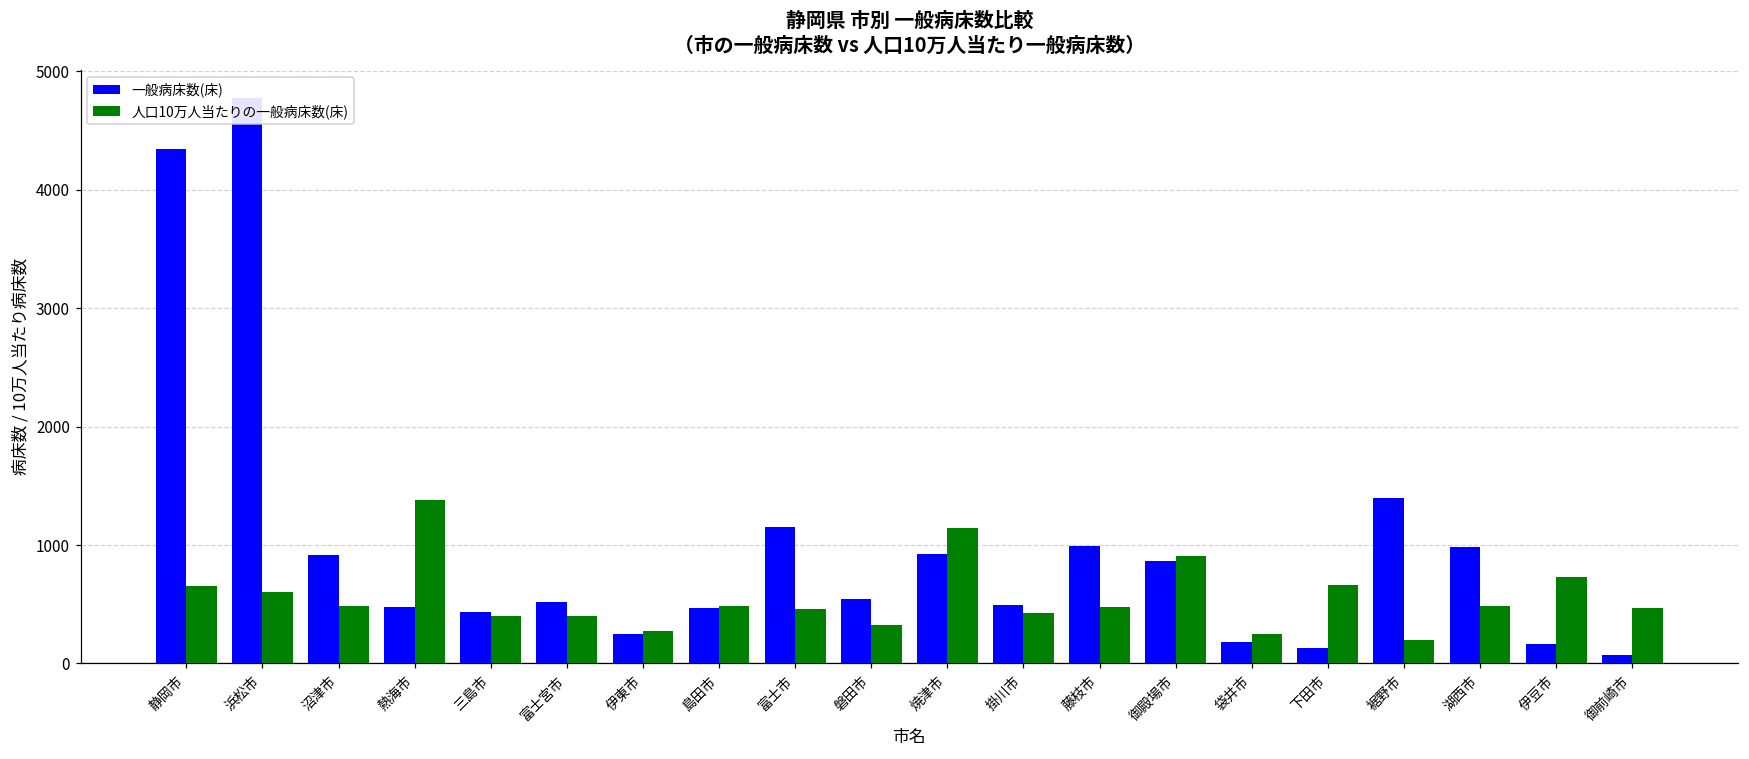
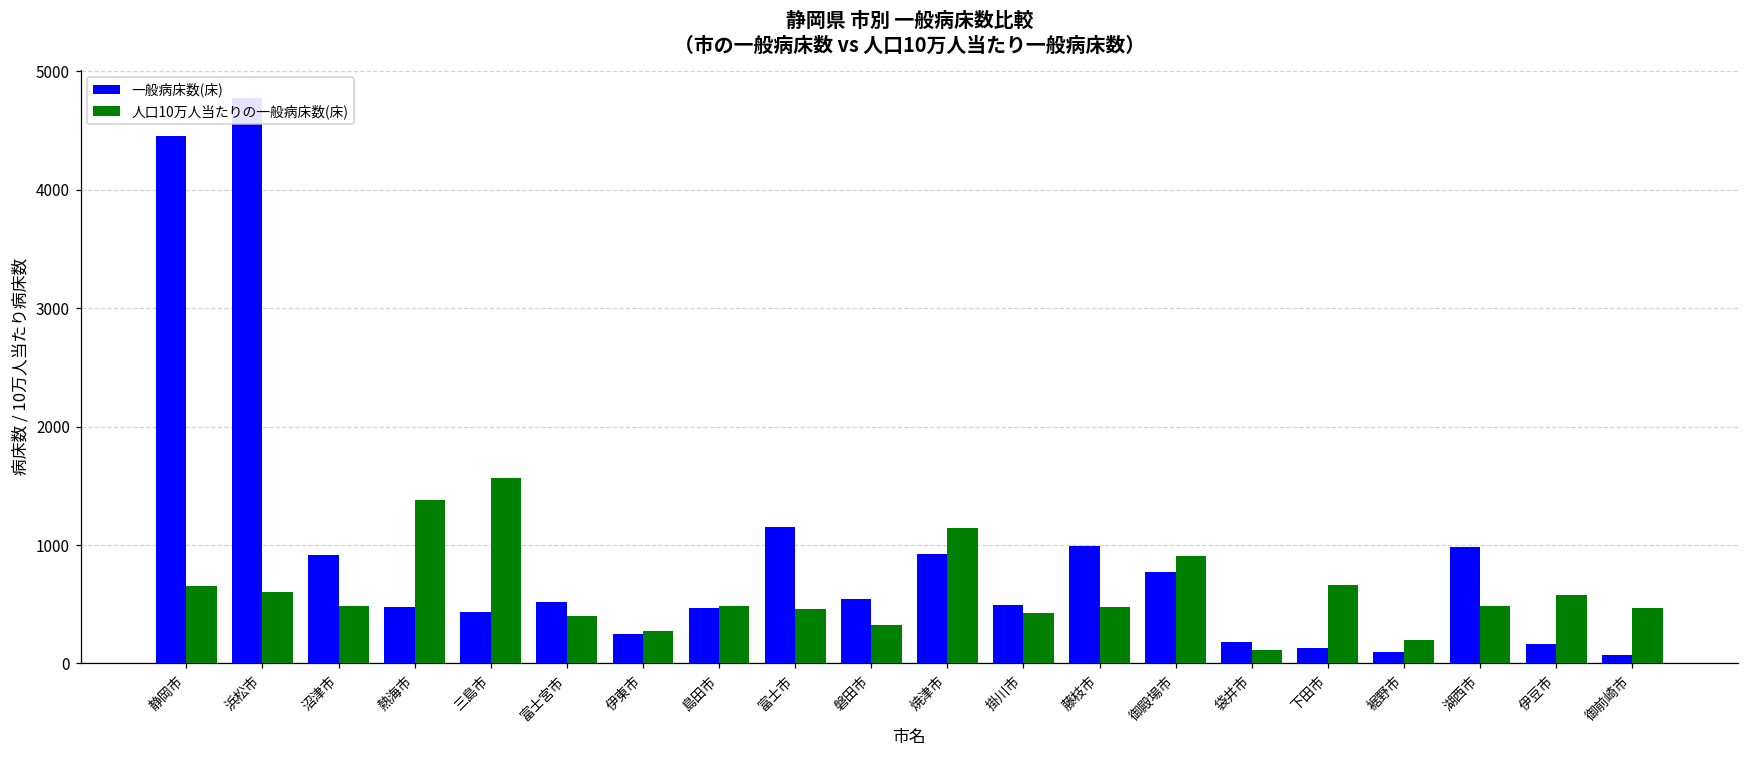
一般病床数(床), 静岡市: 4340 -> 4460
人口10万人当たりの一般病床数(床), 三島市: 400 -> 1560
一般病床数(床), 御殿場市: 870 -> 770
人口10万人当たりの一般病床数(床), 袋井市: 250 -> 110
一般病床数(床), 裾野市: 1400 -> 100
人口10万人当たりの一般病床数(床), 伊豆市: 730 -> 570
